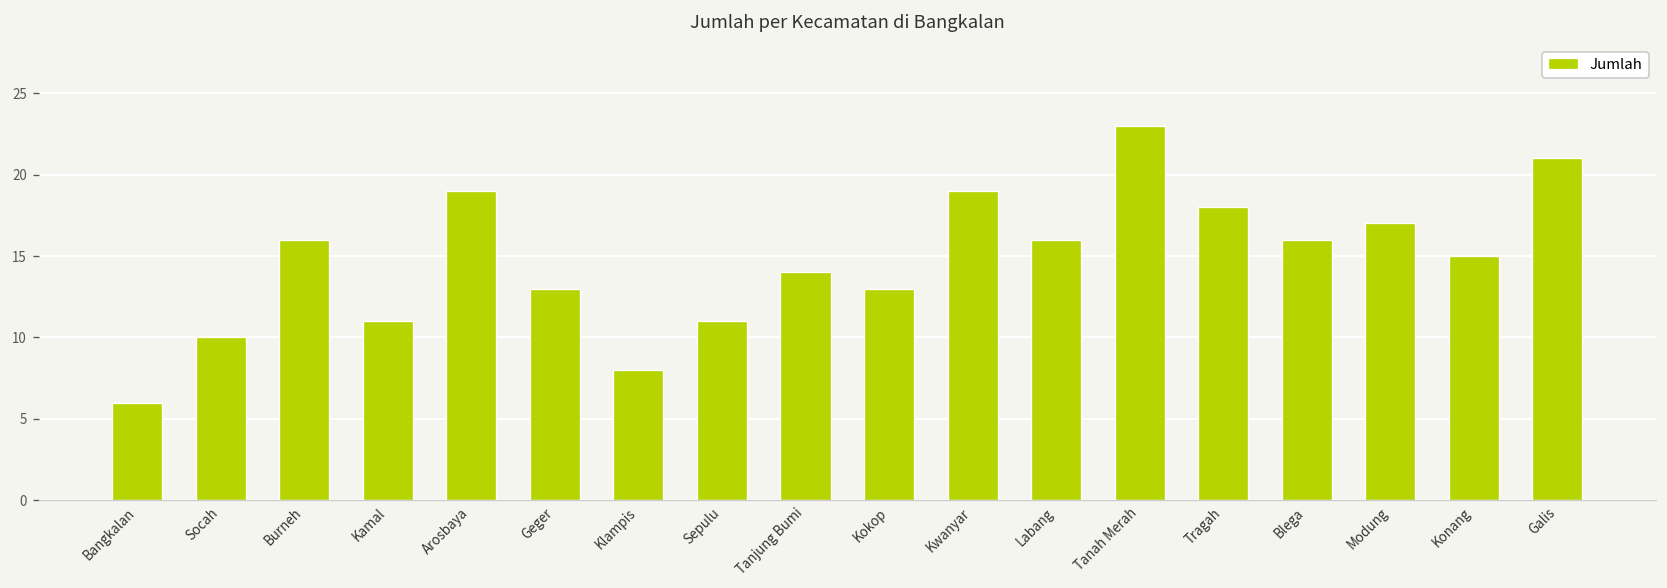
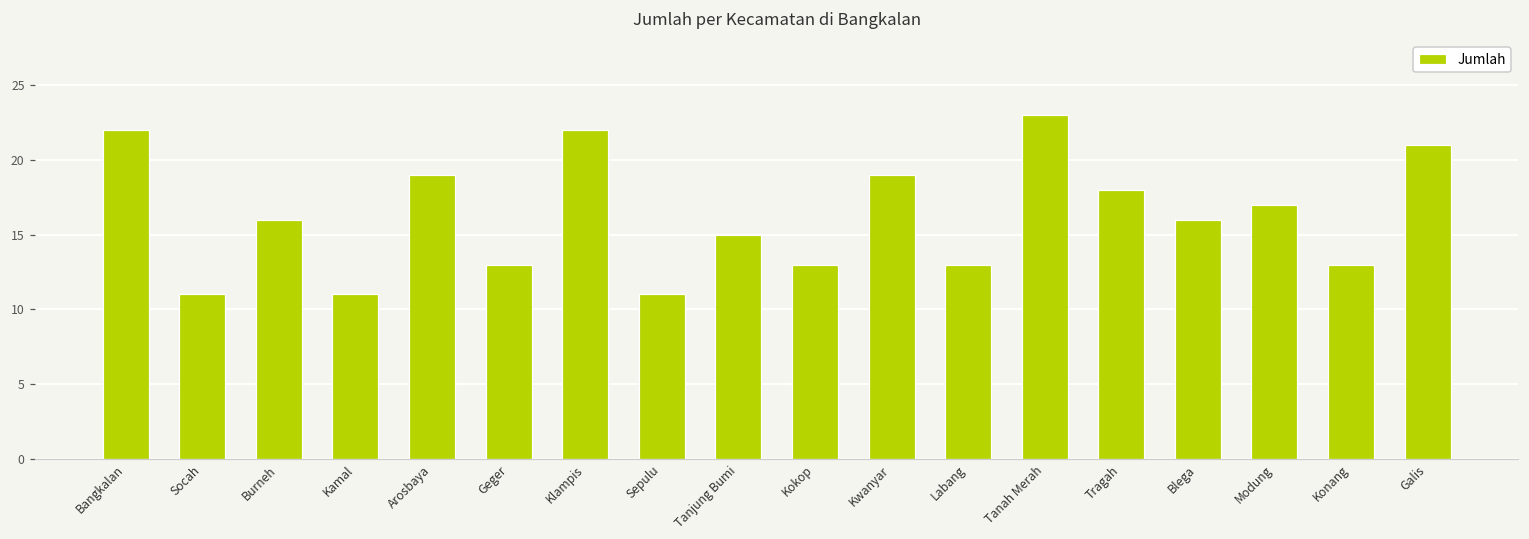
Bangkalan: 6 -> 22
Socah: 10 -> 11
Klampis: 8 -> 22
Tanjung Bumi: 14 -> 15
Labang: 16 -> 13
Konang: 15 -> 13
